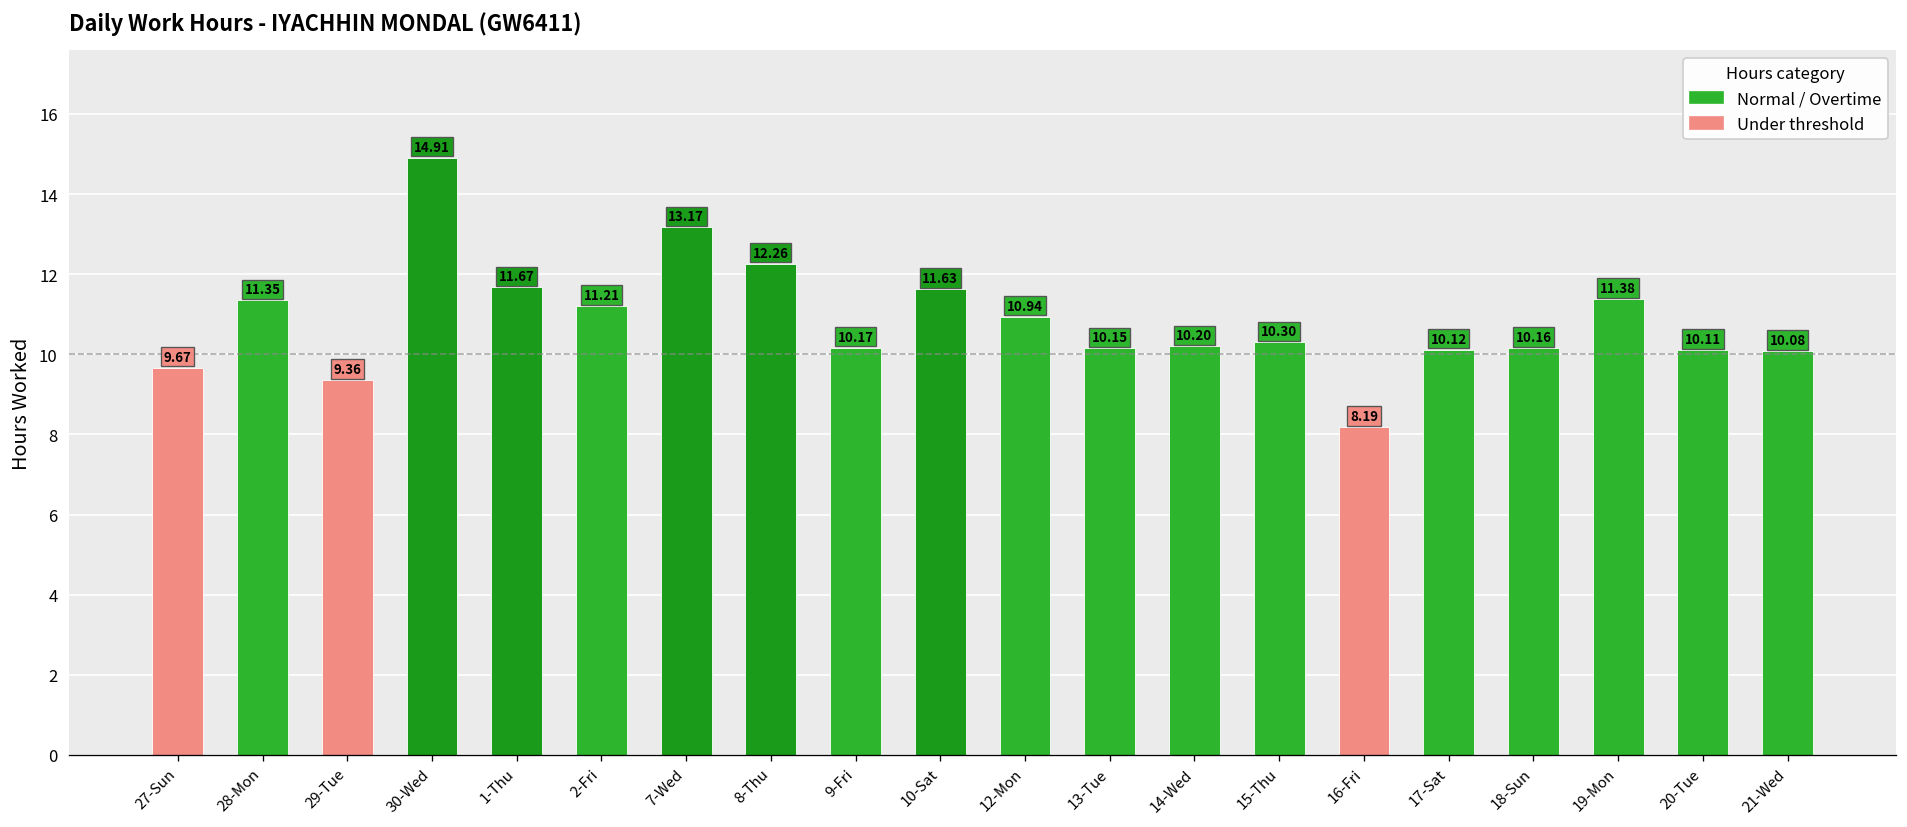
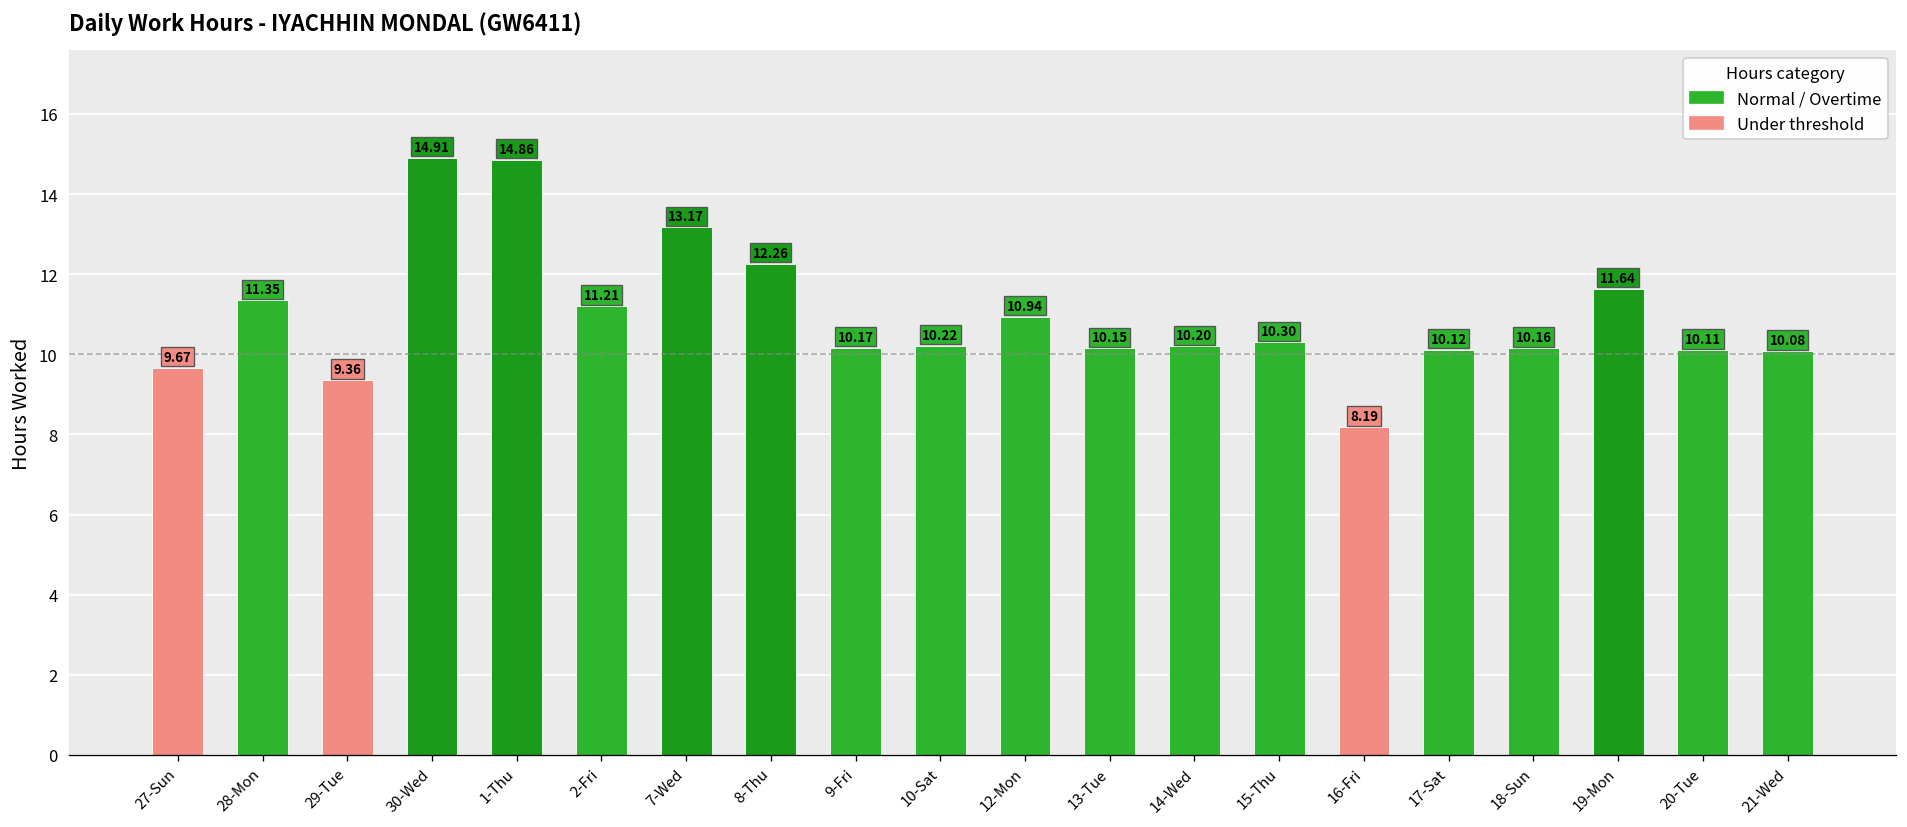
1-Thu: 11.67 -> 14.86
10-Sat: 11.63 -> 10.22
19-Mon: 11.38 -> 11.64
